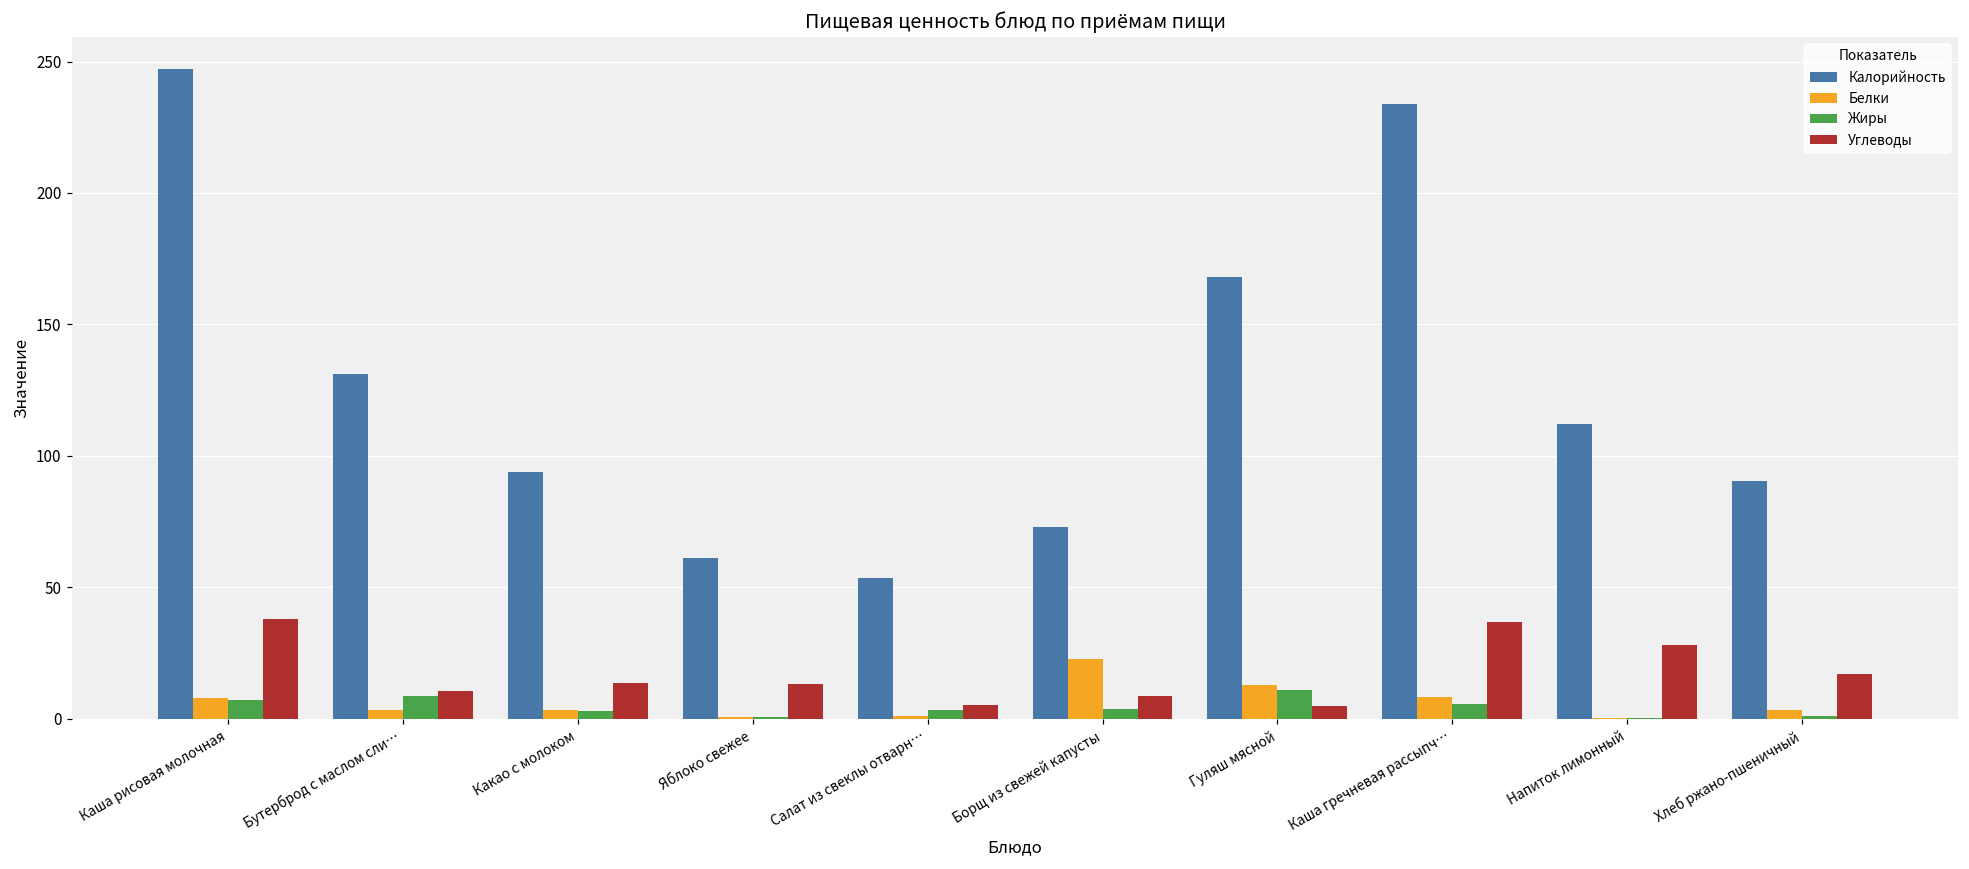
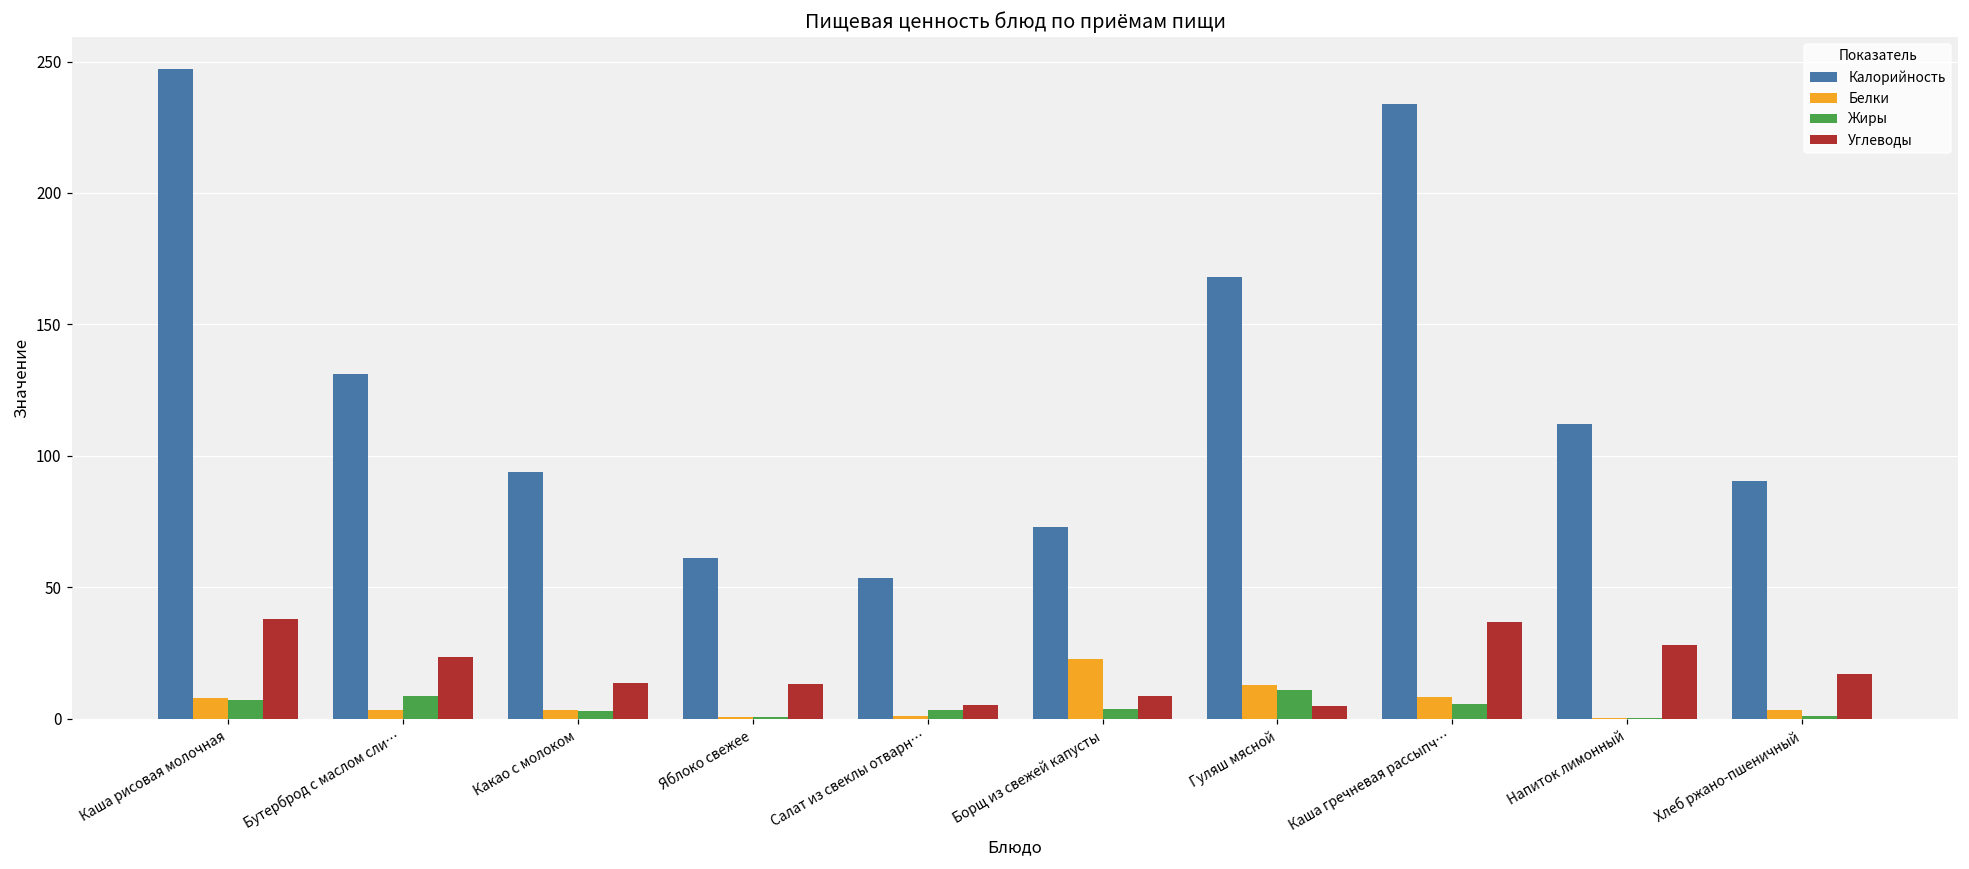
Углеводы, Бутерброд с маслом сли…: 10 -> 23
